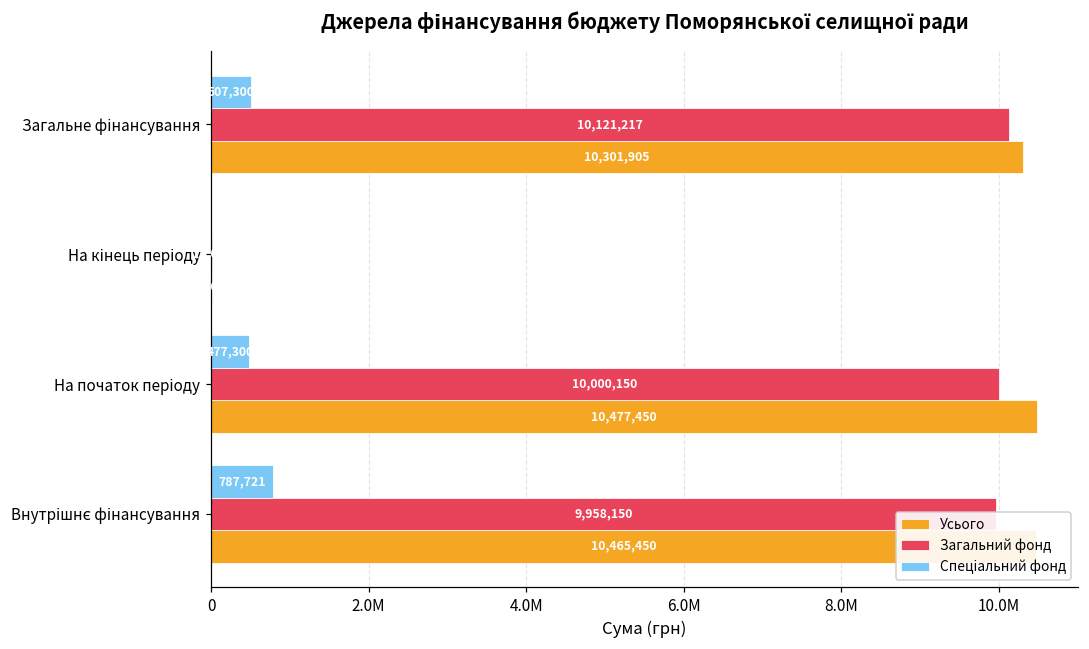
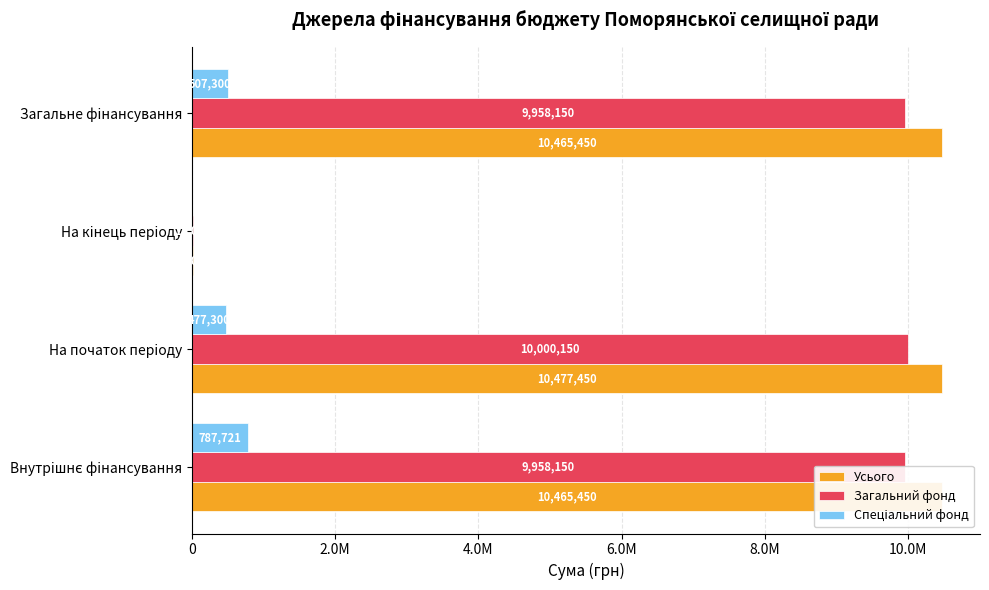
Загальний фонд, Загальне фінансування: 10,121,217 -> 9,958,150
Усього, Загальне фінансування: 10,301,905 -> 10,465,450
